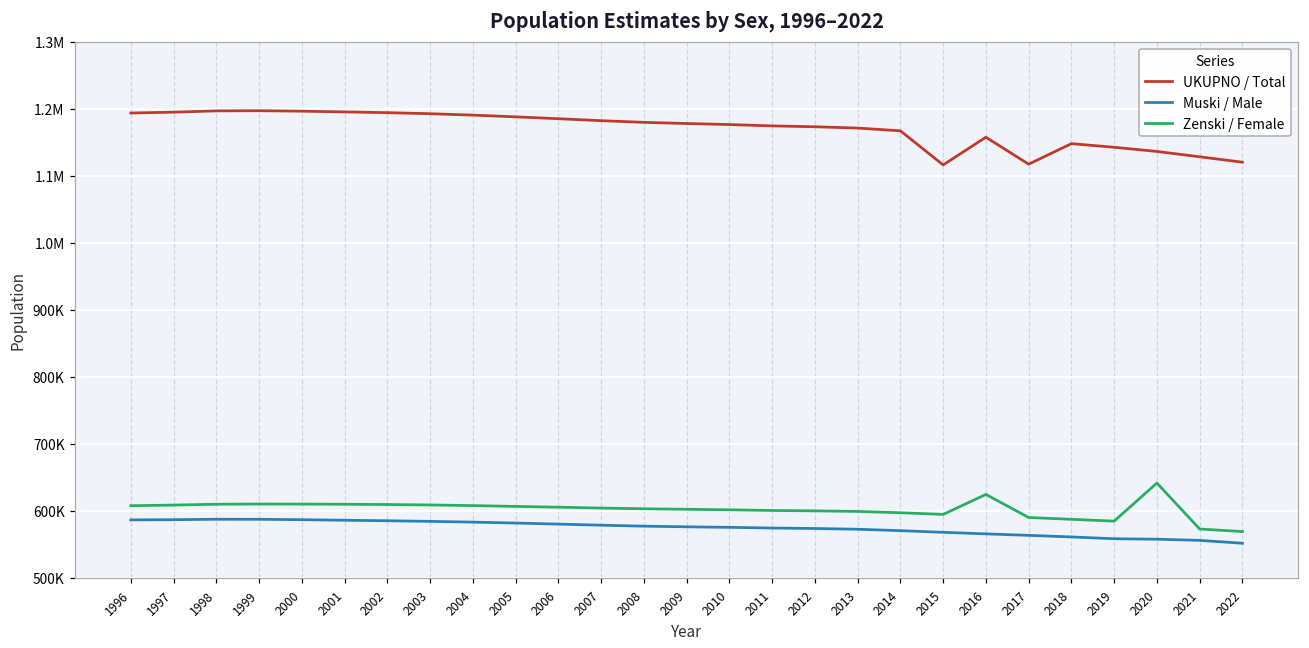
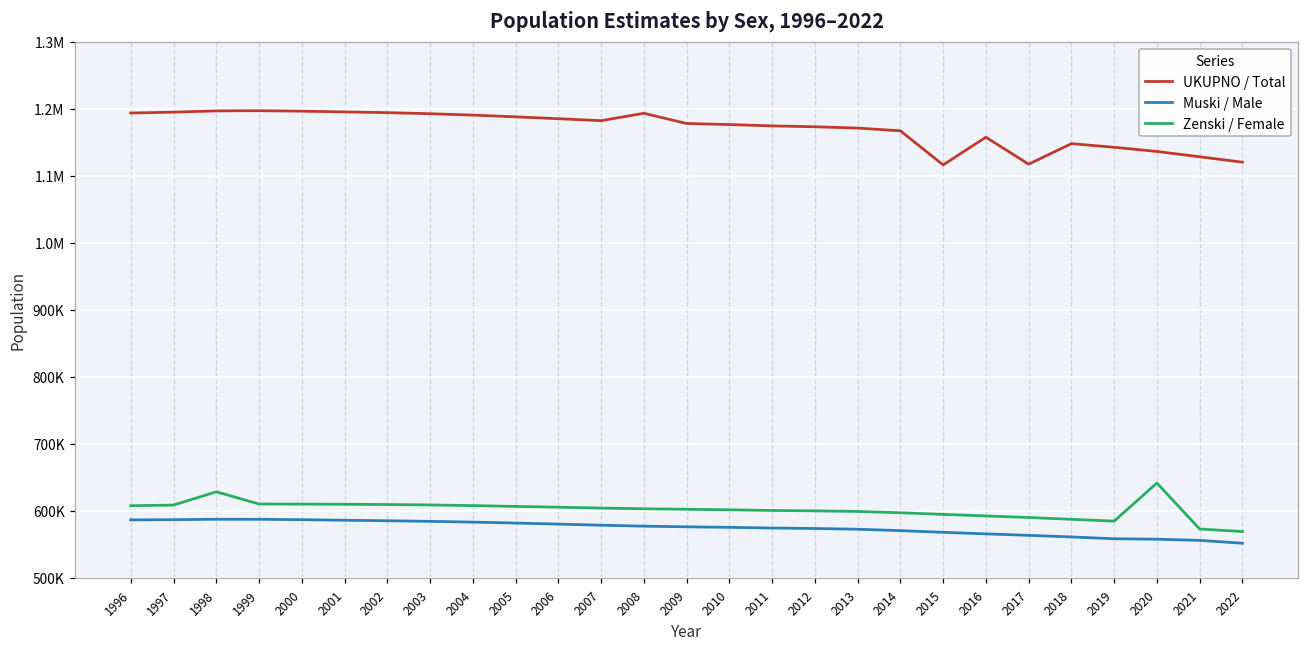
Zenski / Female, 1998: 610000 -> 630000
UKUPNO / Total, 2008: 1180000 -> 1190000
Zenski / Female, 2016: 620000 -> 590000
